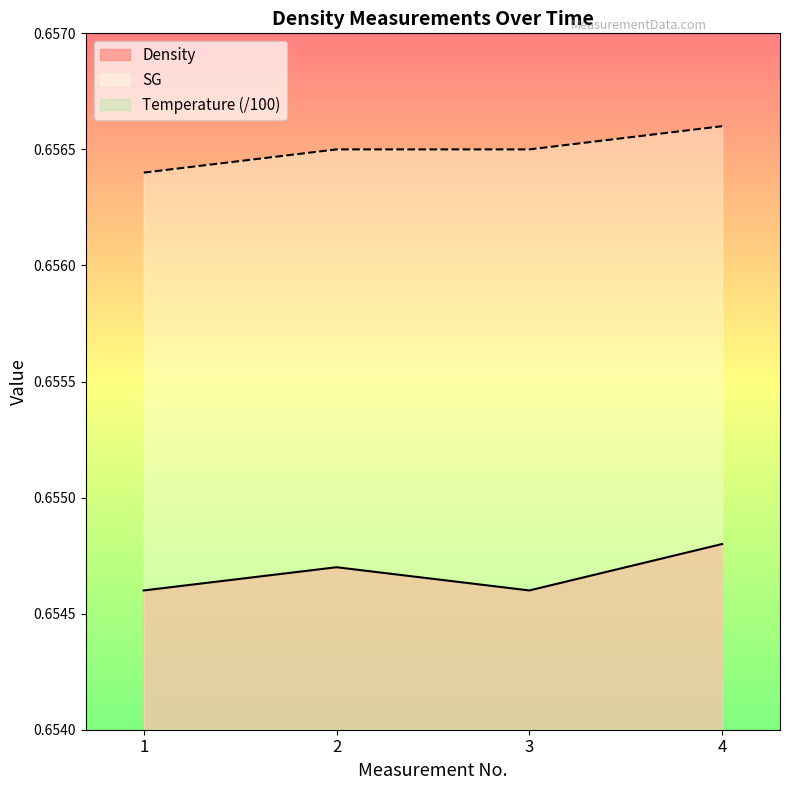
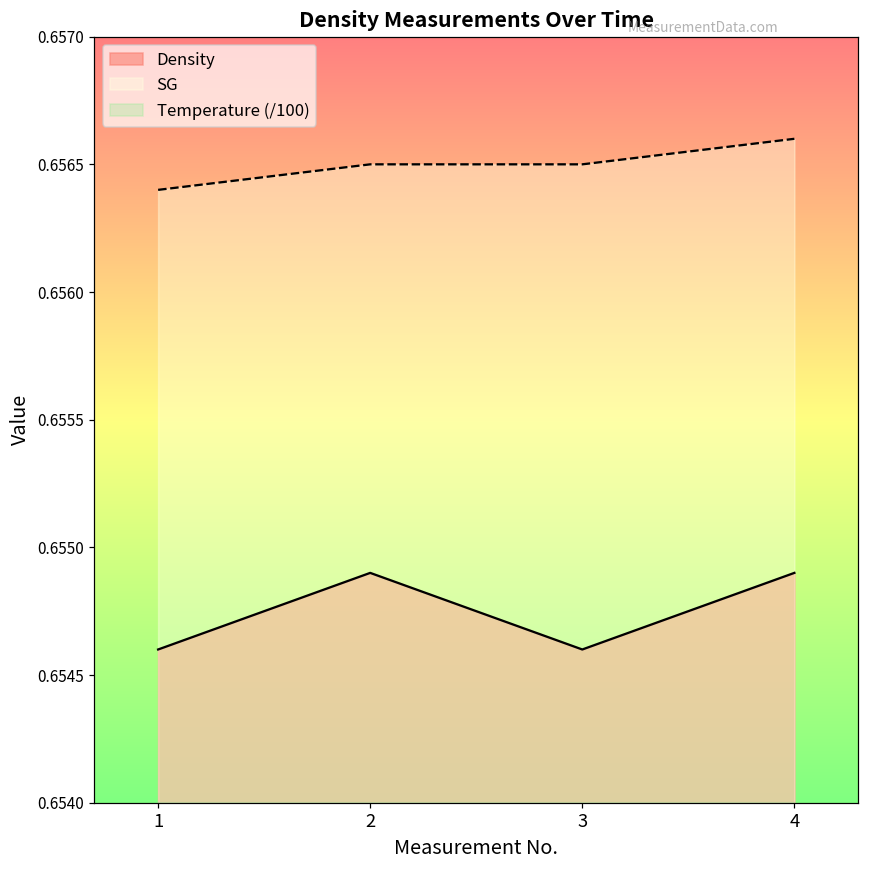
Density, 2: 0.6547 -> 0.6549
Density, 4: 0.6548 -> 0.6549
